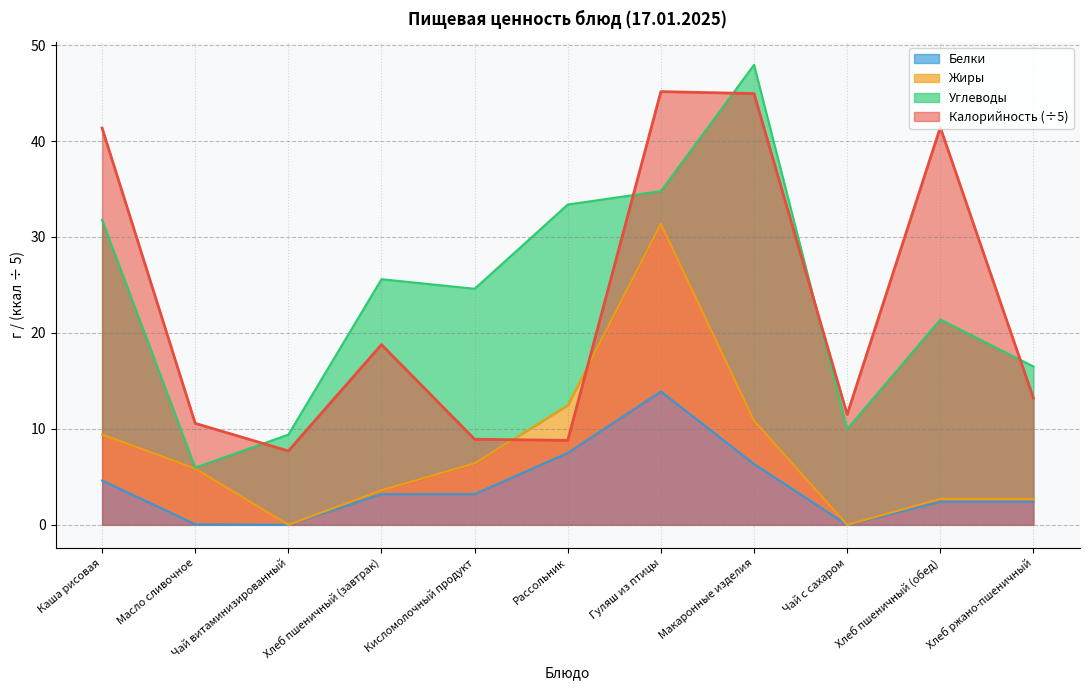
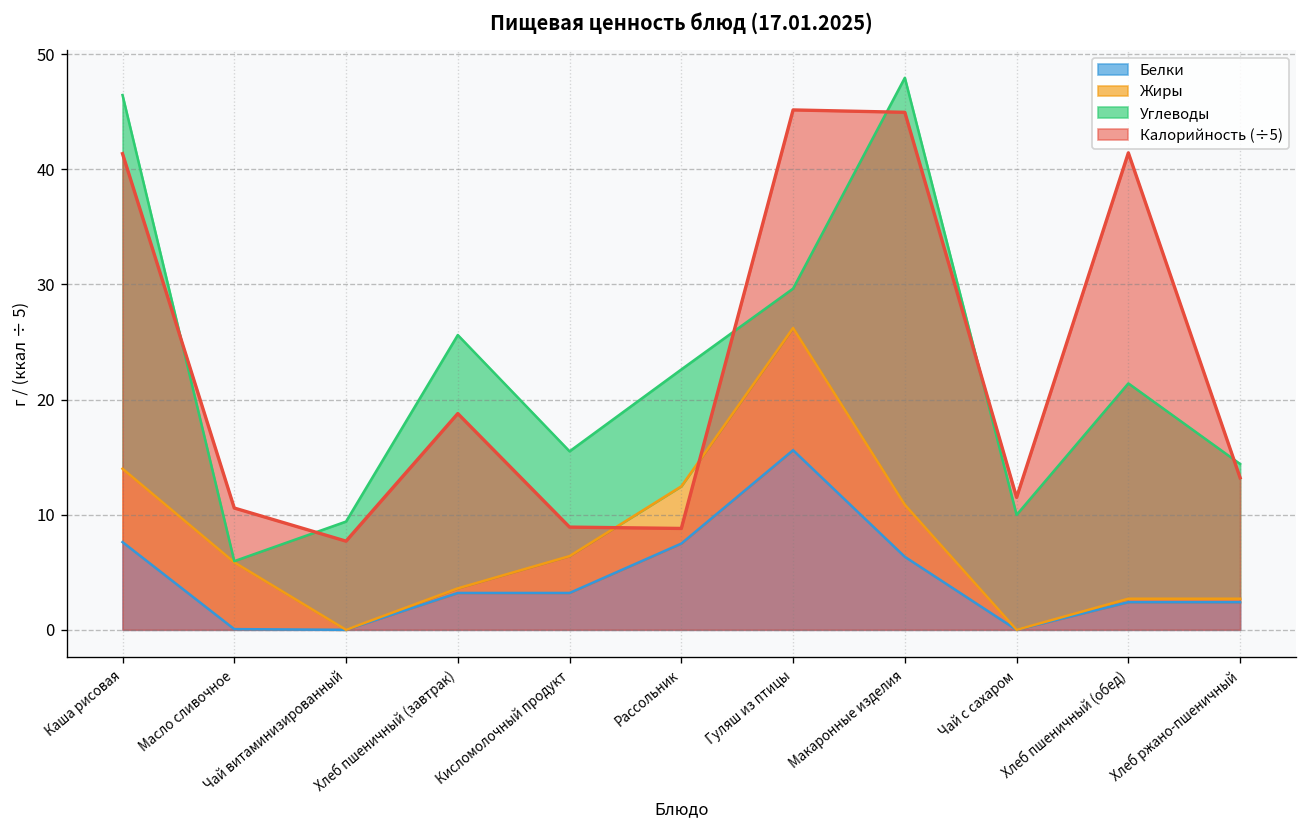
Белки, Каша рисовая: 5 -> 8
Жиры, Каша рисовая: 5 -> 6
Углеводы, Каша рисовая: 22 -> 32
Углеводы, Кисломолочный продукт: 18 -> 9
Углеводы, Рассольник: 21 -> 10
Белки, Гуляш из птицы: 14 -> 16
Жиры, Гуляш из птицы: 17 -> 11
Углеводы, Хлеб ржано-пшеничный: 14 -> 12
